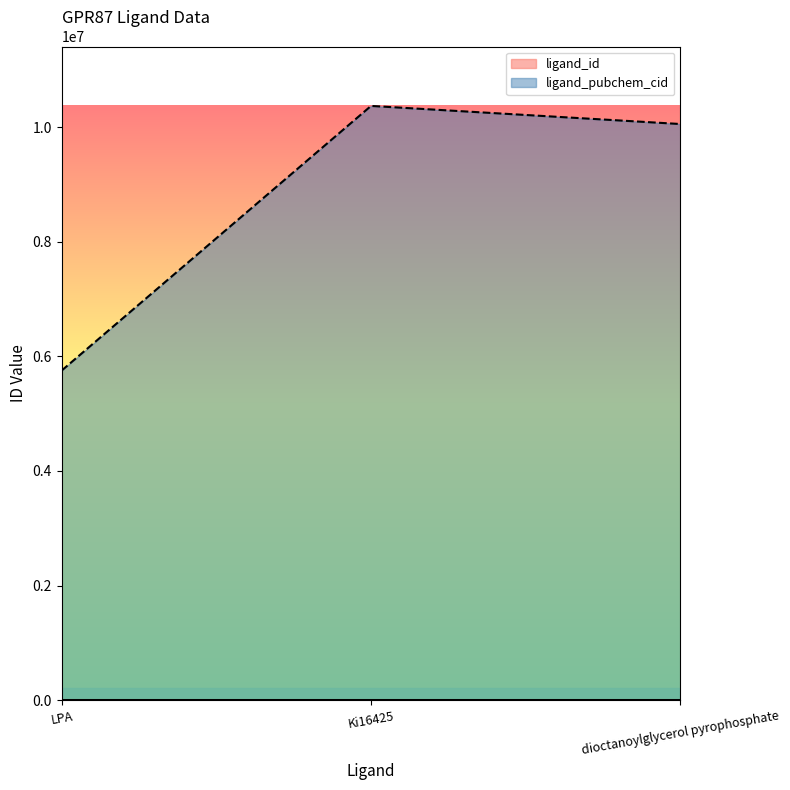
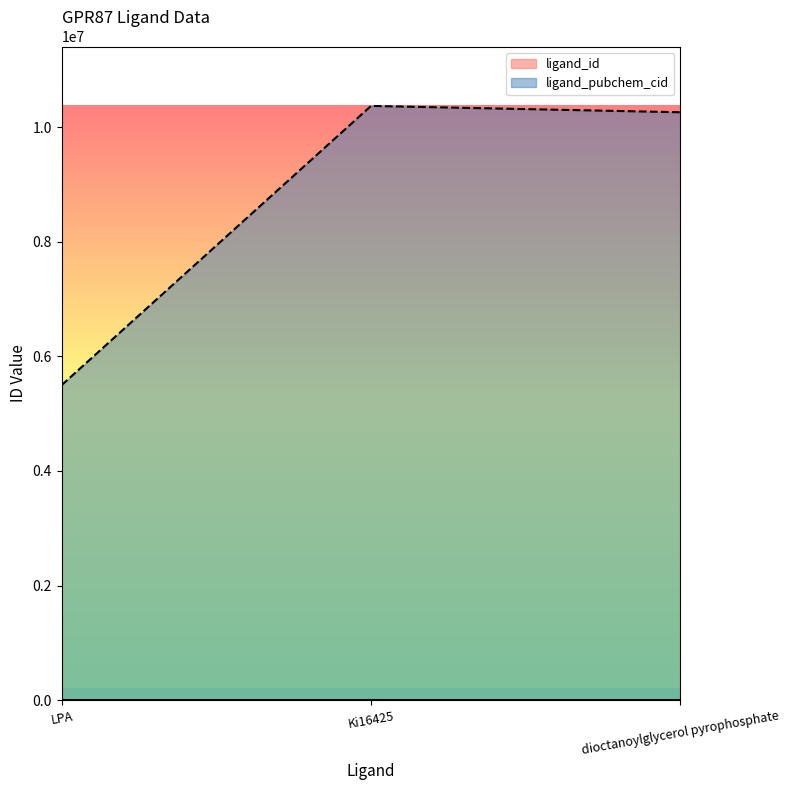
ligand_pubchem_cid, LPA: 5800000 -> 5500000
ligand_pubchem_cid, dioctanoylglycerol pyrophosphate: 10100000 -> 10300000
